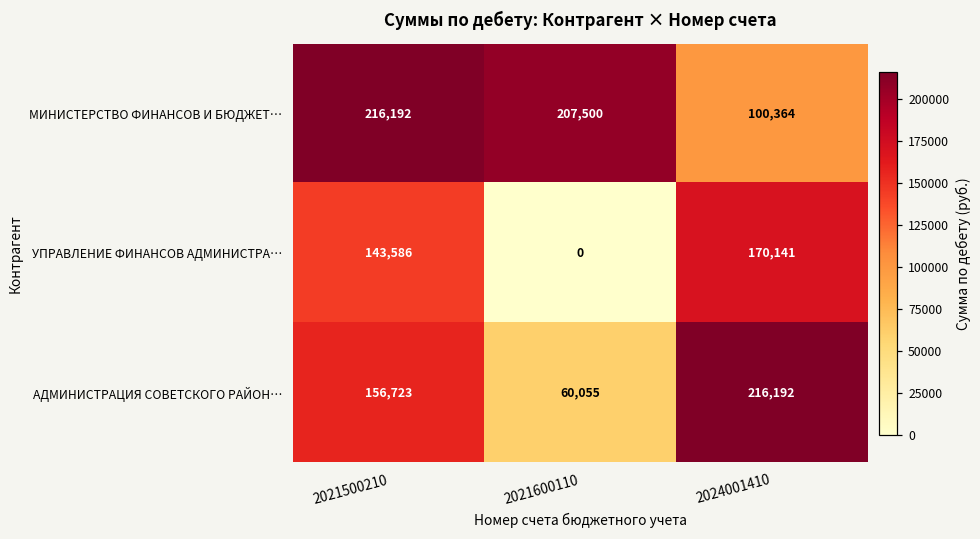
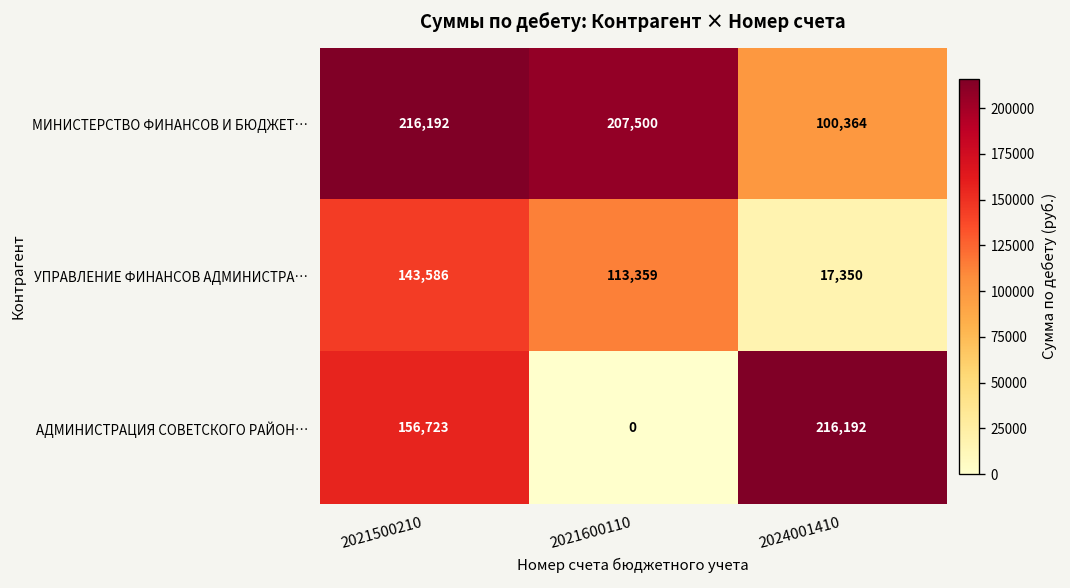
УПРАВЛЕНИЕ ФИНАНСОВ АДМИНИСТРА…, 2021600110: 0 -> 113,359
УПРАВЛЕНИЕ ФИНАНСОВ АДМИНИСТРА…, 2024001410: 170,141 -> 17,350
АДМИНИСТРАЦИЯ СОВЕТСКОГО РАЙОН…, 2021600110: 60,055 -> 0
